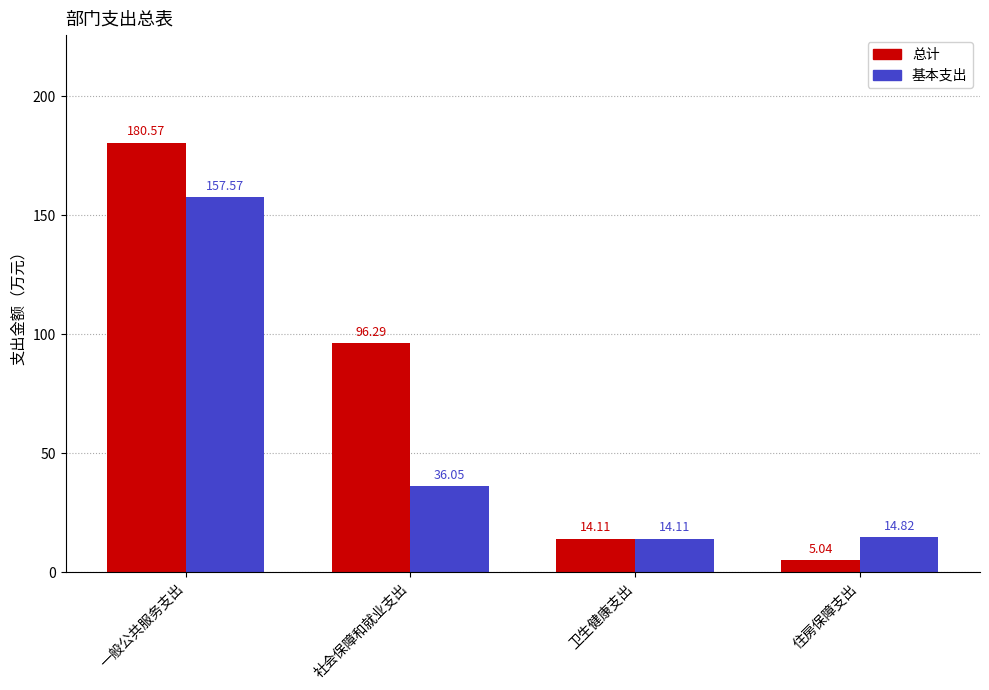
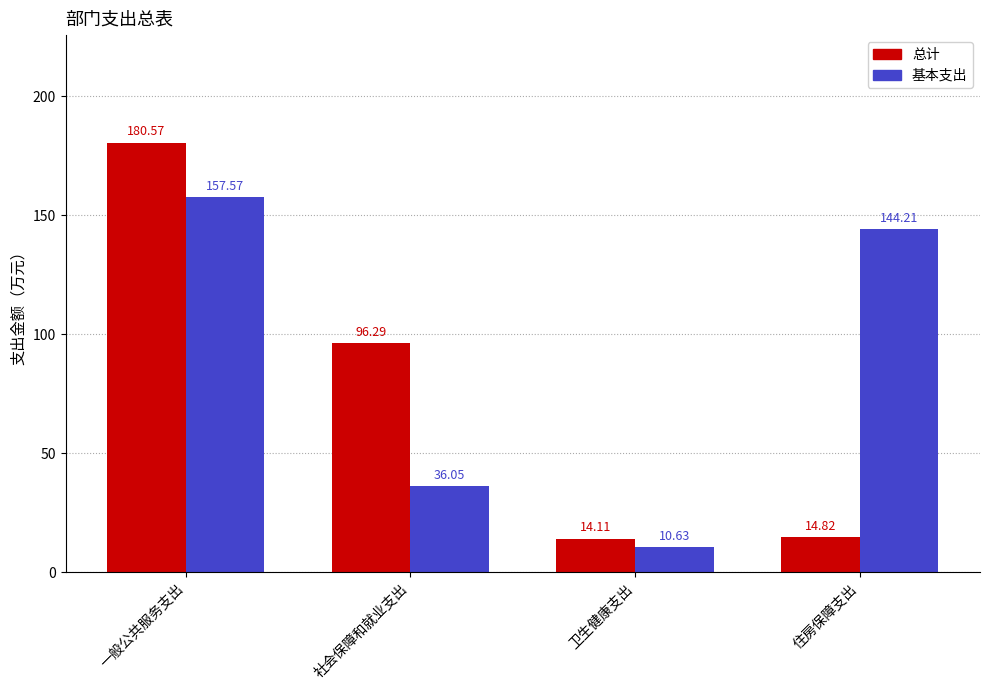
基本支出, 卫生健康支出: 14.11 -> 10.63
总计, 住房保障支出: 5.04 -> 14.82
基本支出, 住房保障支出: 14.82 -> 144.21
